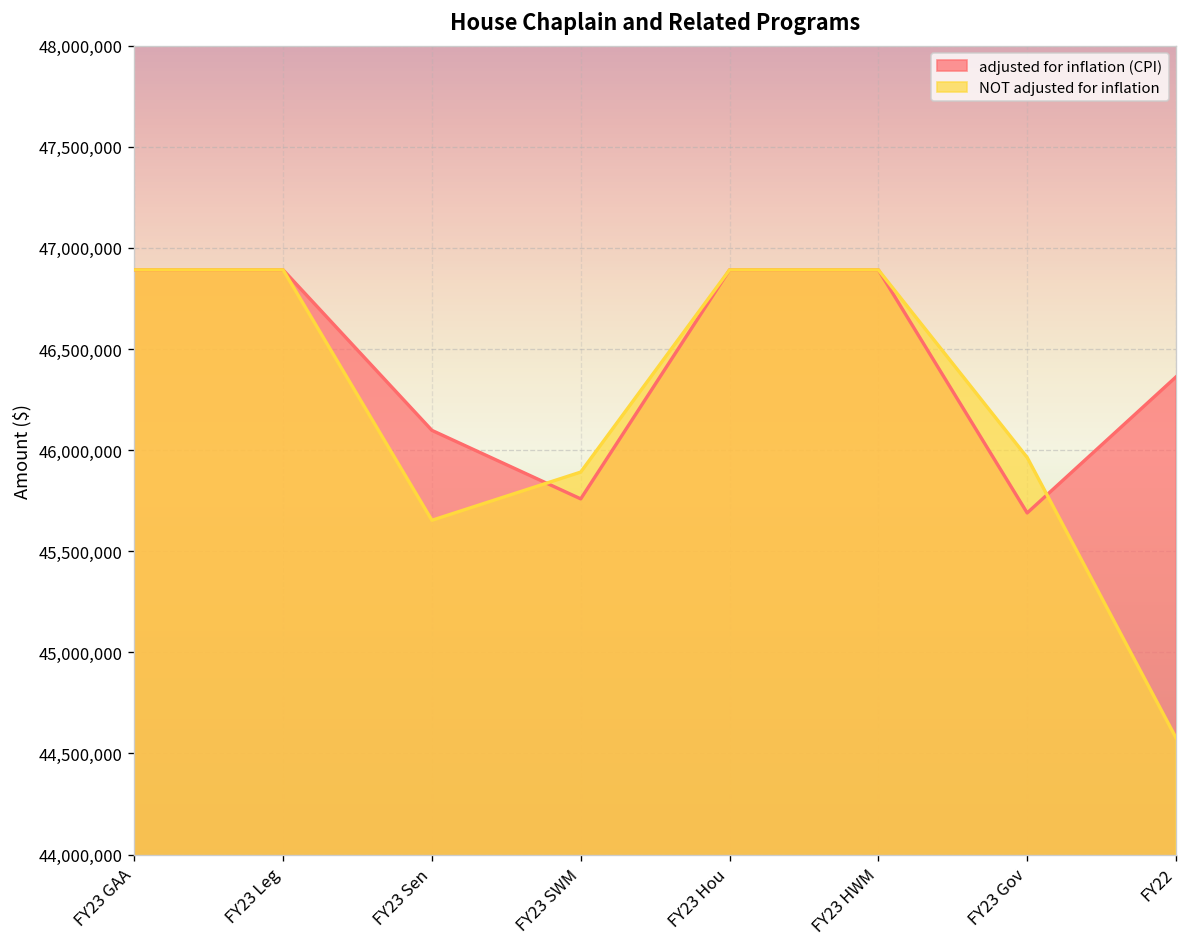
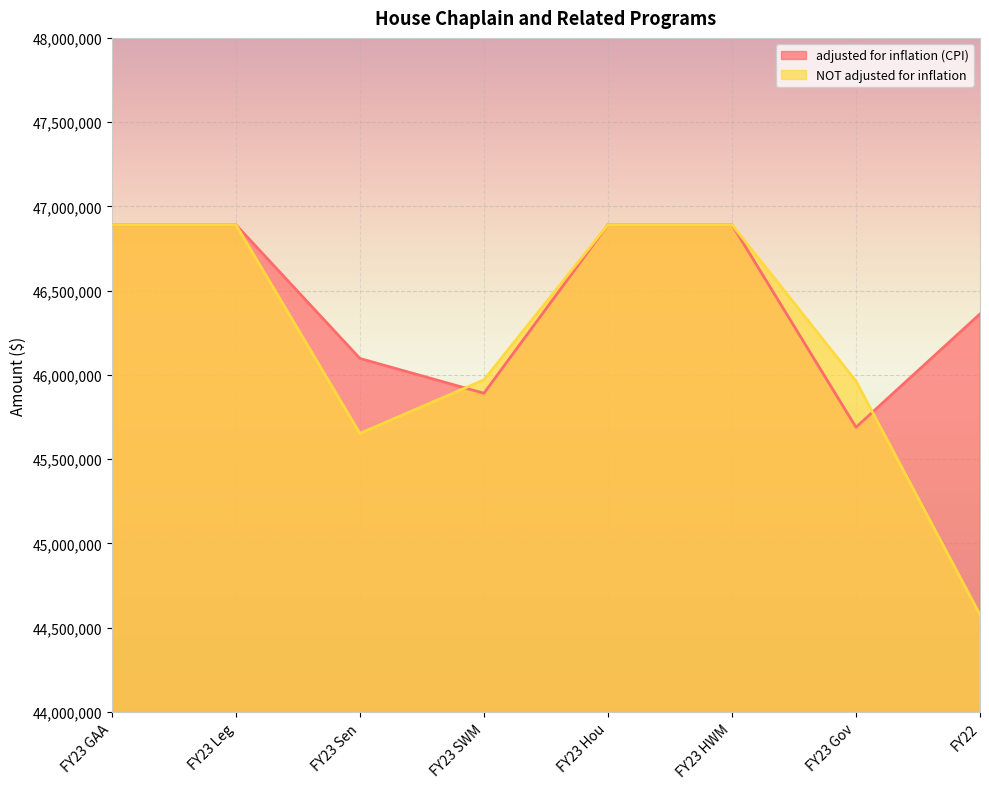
adjusted for inflation (CPI), FY23 SWM: 45,760,000 -> 45,890,000
NOT adjusted for inflation, FY23 SWM: 45,890,000 -> 45,970,000
